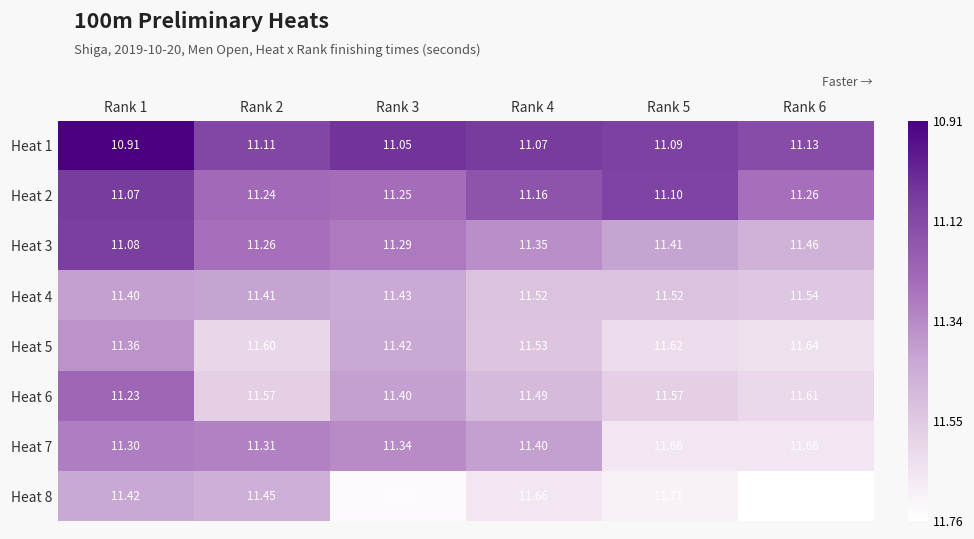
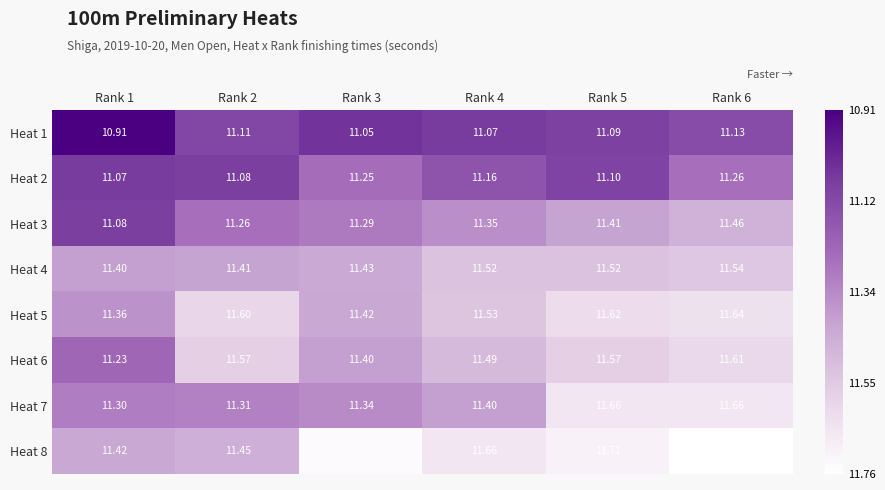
Heat 2, Rank 2: 11.24 -> 11.08
